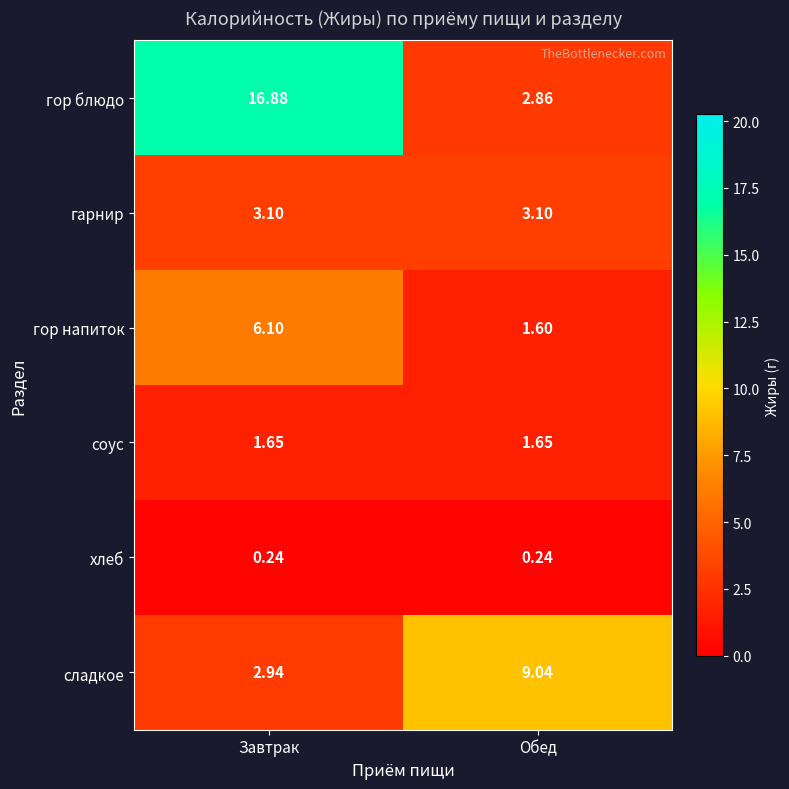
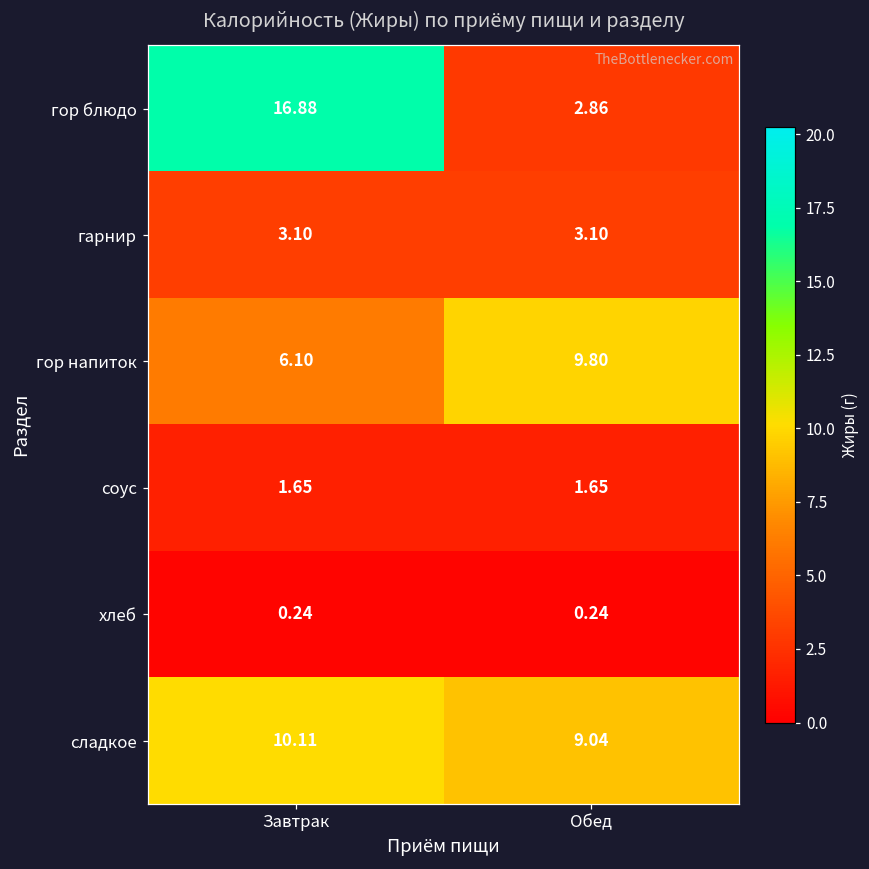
гор напиток, Обед: 1.60 -> 9.80
сладкое, Завтрак: 2.94 -> 10.11
